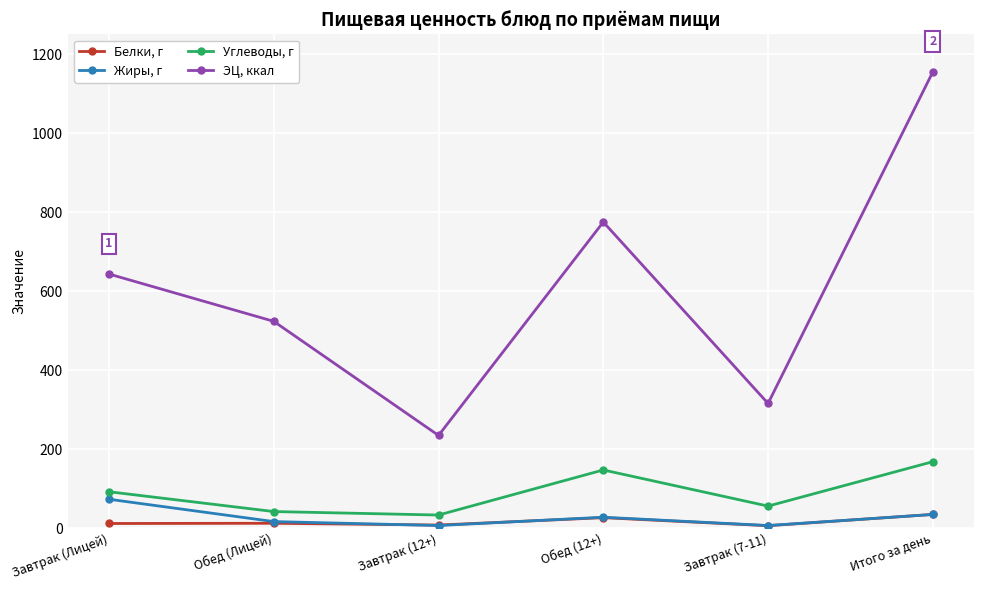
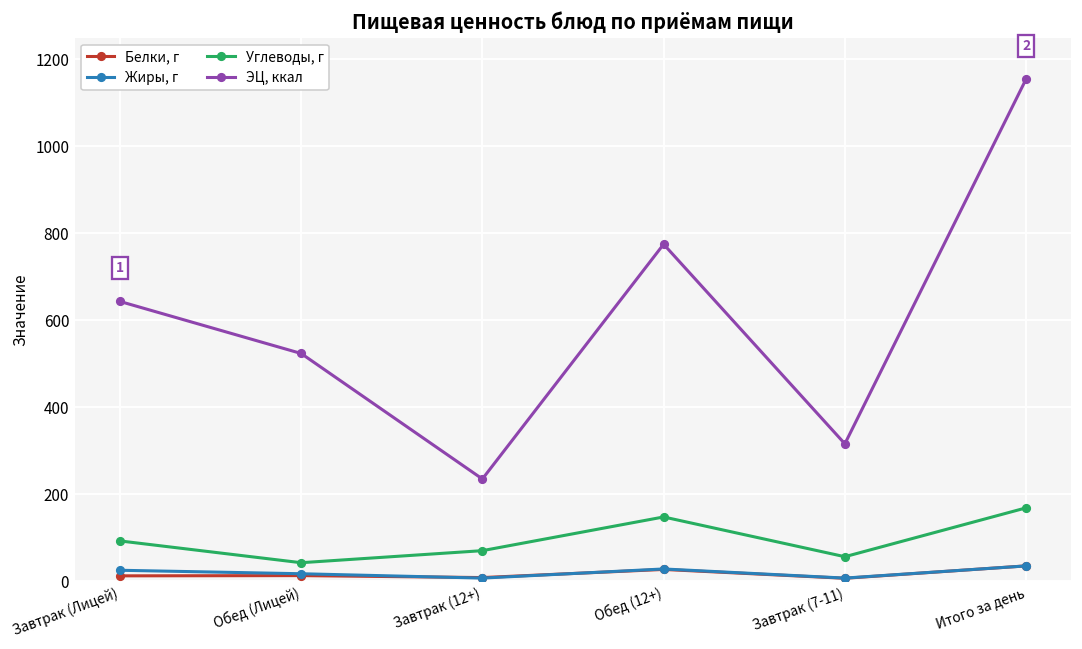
Жиры, г, Завтрак (Лицей): 70 -> 30
Углеводы, г, Завтрак (12+): 30 -> 70
